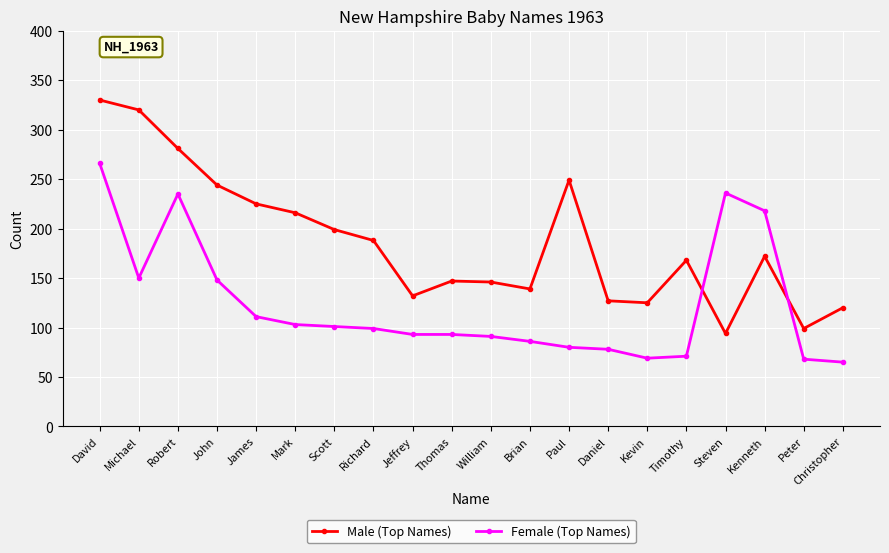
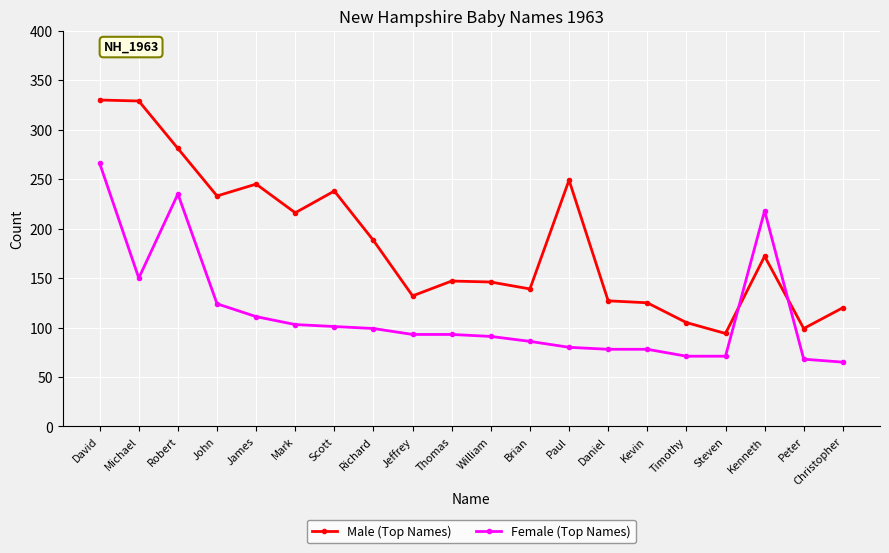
Male (Top Names), Michael: 320 -> 330
Male (Top Names), John: 240 -> 230
Female (Top Names), John: 150 -> 120
Male (Top Names), James: 230 -> 250
Male (Top Names), Scott: 200 -> 240
Female (Top Names), Kevin: 70 -> 80
Male (Top Names), Timothy: 170 -> 110
Female (Top Names), Steven: 240 -> 70
